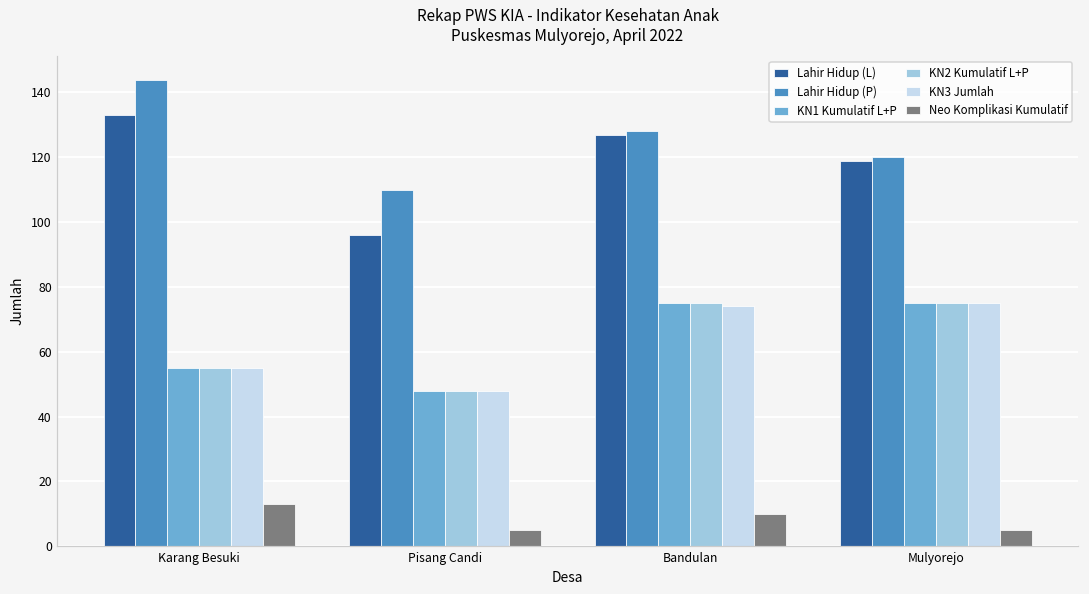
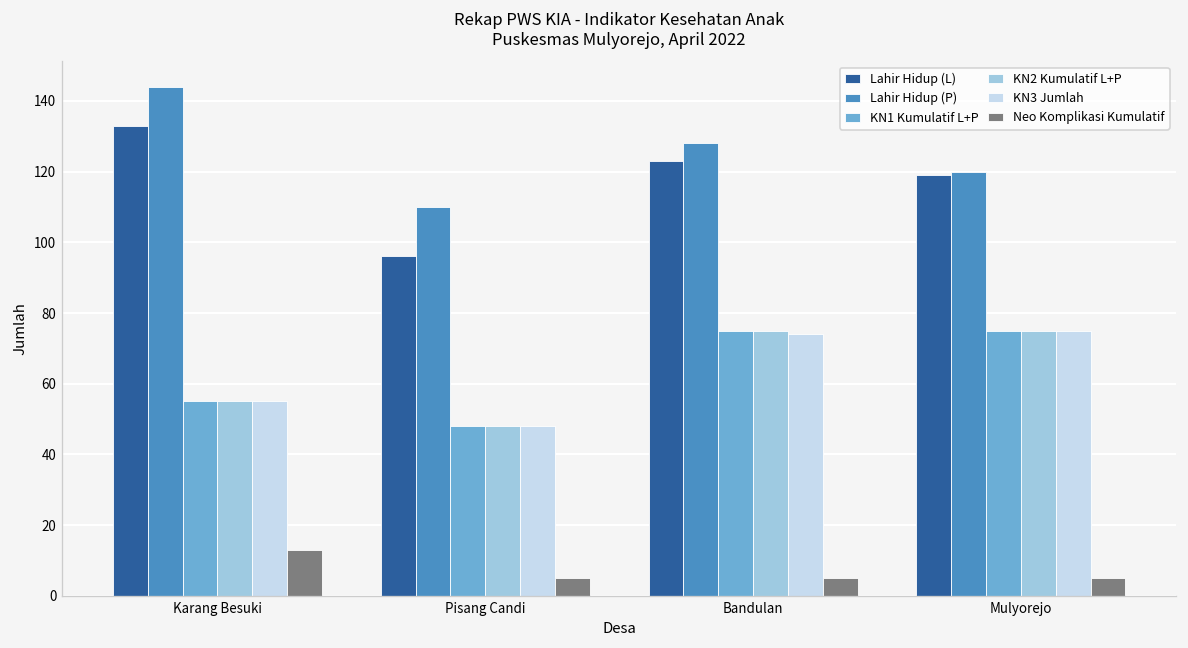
Lahir Hidup (L), Bandulan: 127 -> 123
Neo Komplikasi Kumulatif, Bandulan: 10 -> 5
